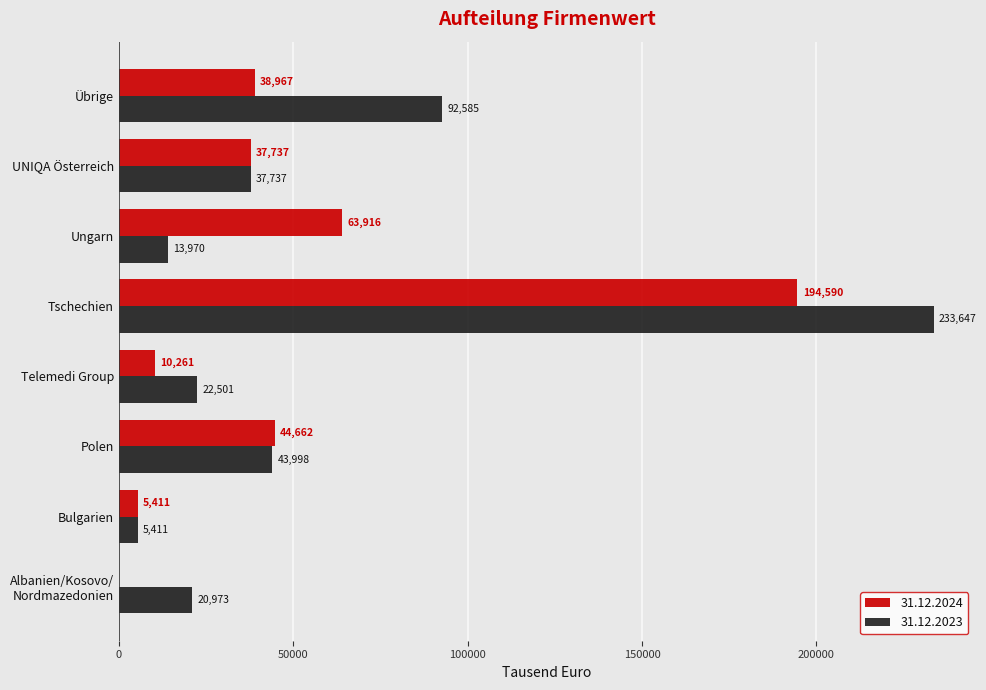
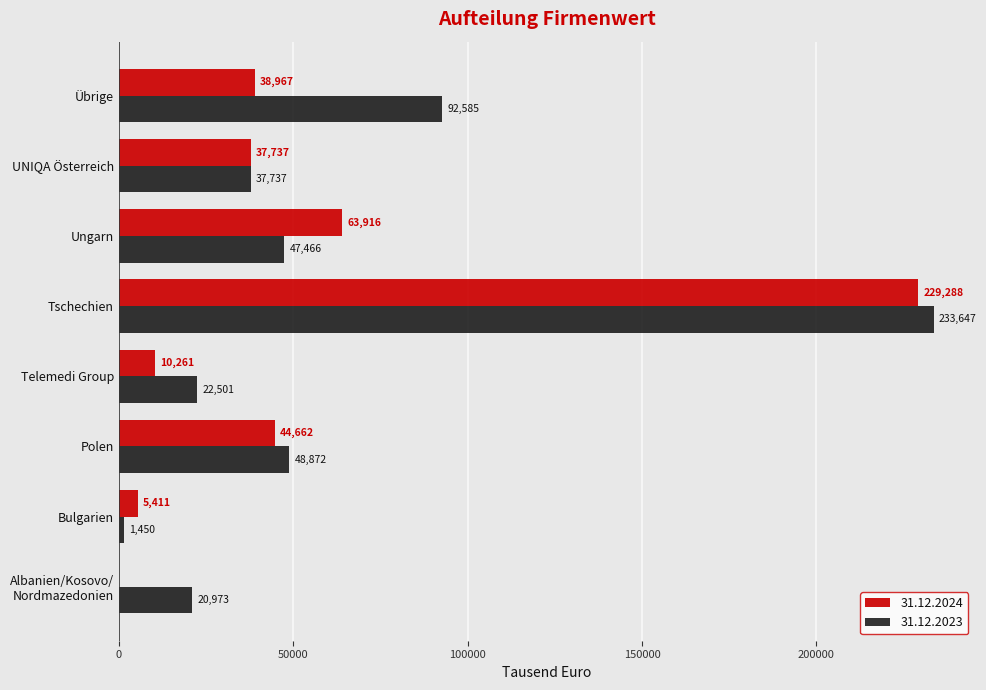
31.12.2023, Ungarn: 13,970 -> 47,466
31.12.2024, Tschechien: 194,590 -> 229,288
31.12.2023, Polen: 43,998 -> 48,872
31.12.2023, Bulgarien: 5,411 -> 1,450
